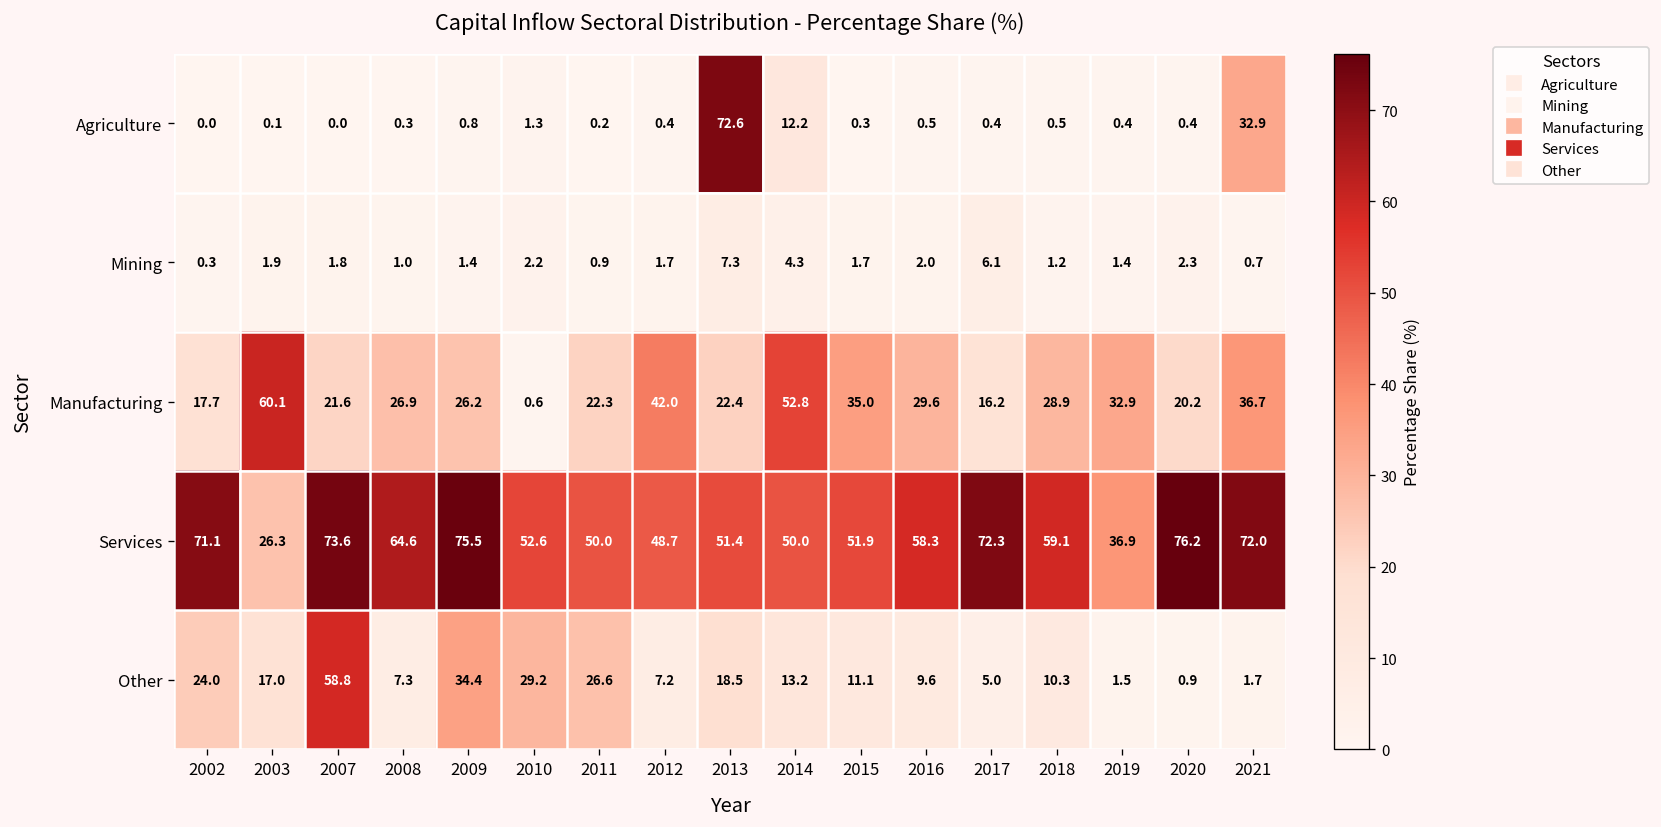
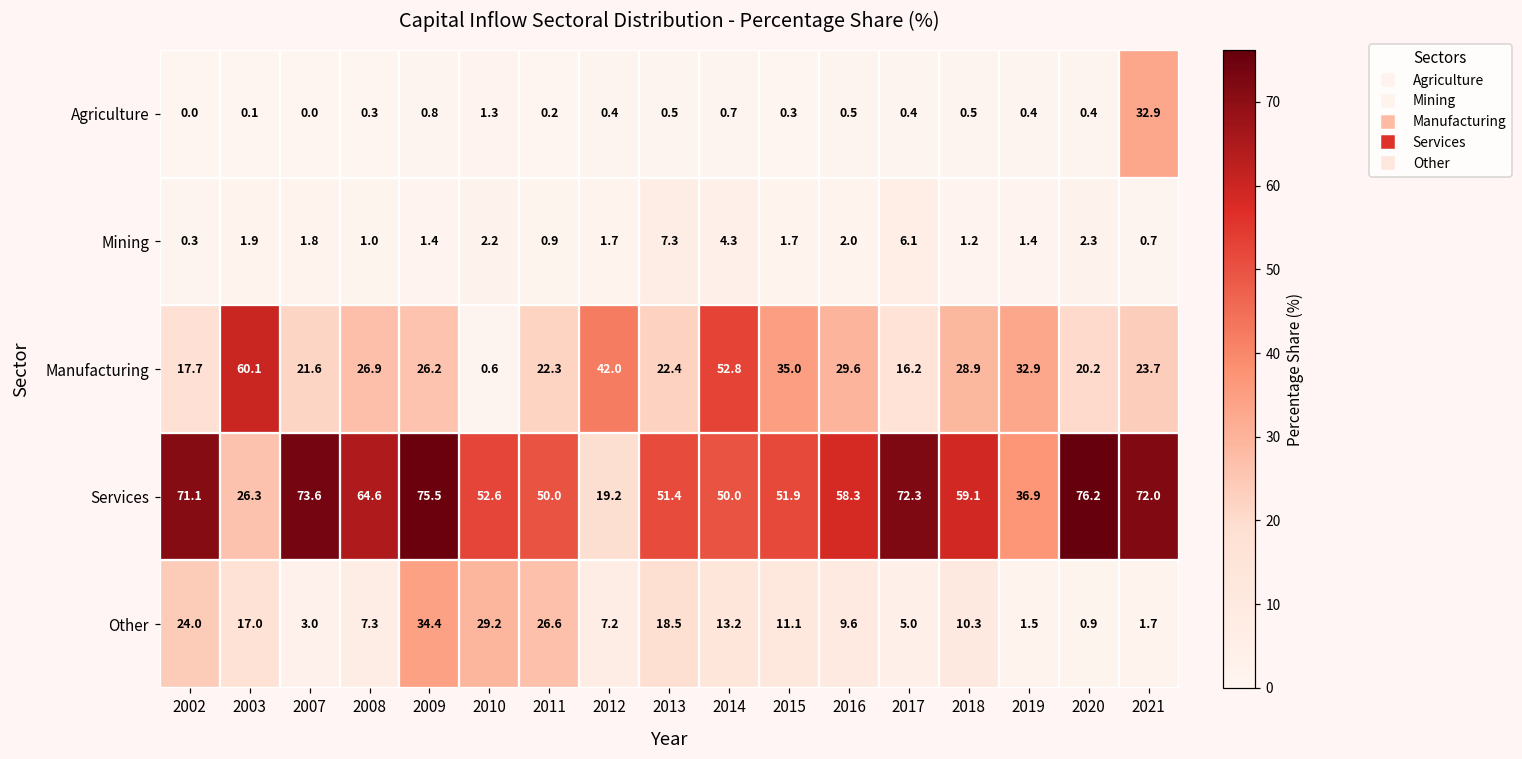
Agriculture, 2013: 72.6 -> 0.5
Agriculture, 2014: 12.2 -> 0.7
Manufacturing, 2021: 36.7 -> 23.7
Services, 2012: 48.7 -> 19.2
Other, 2007: 58.8 -> 3.0
